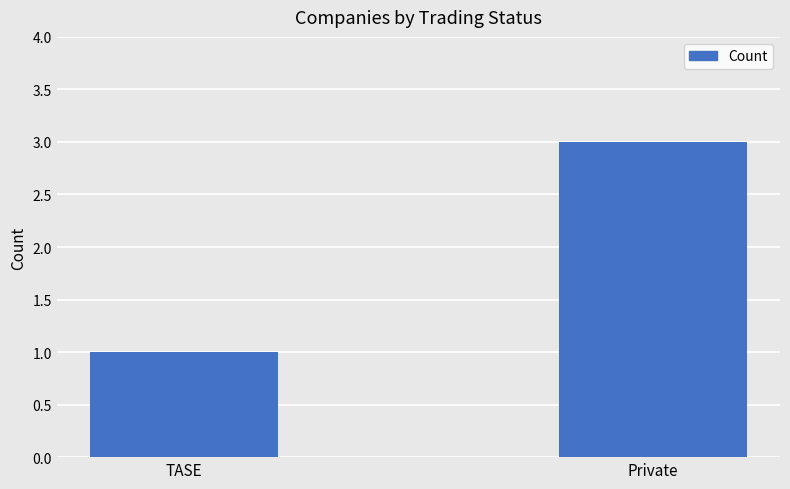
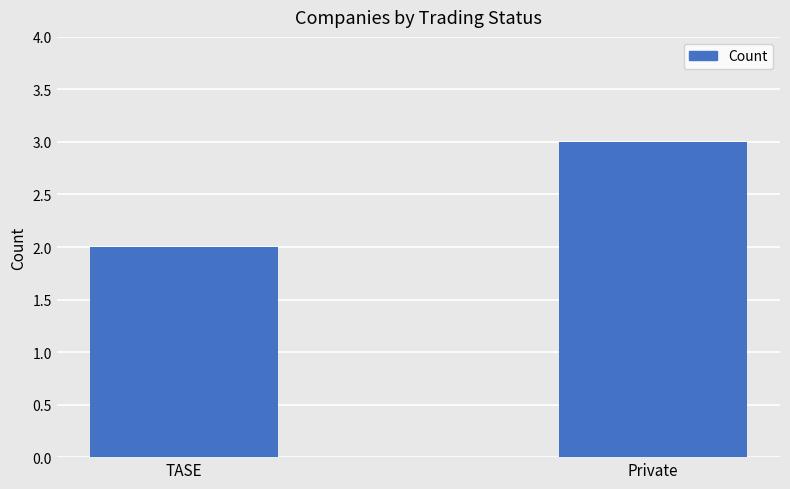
TASE: 1 -> 2
